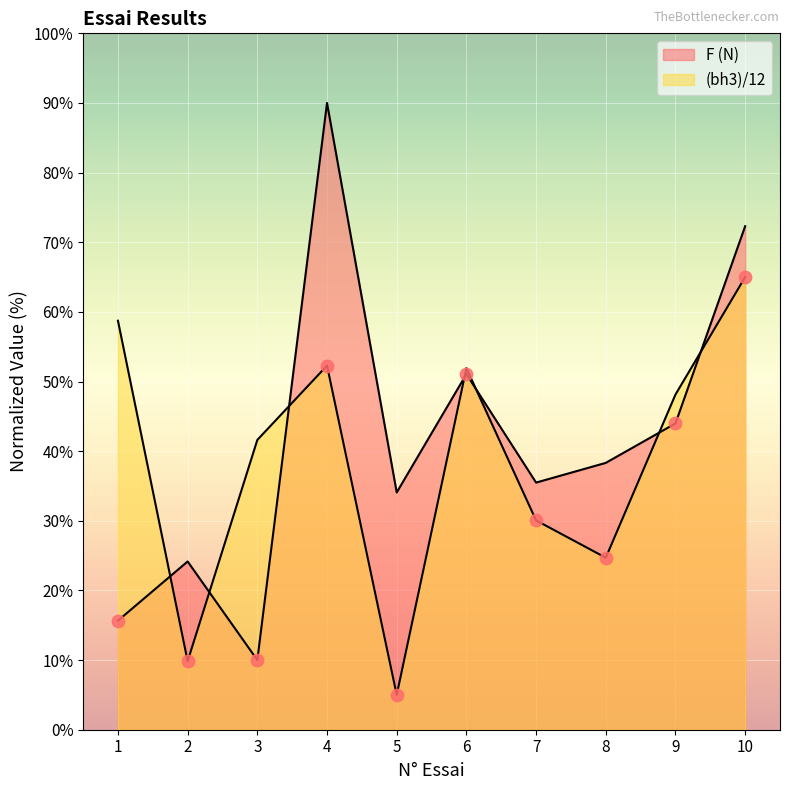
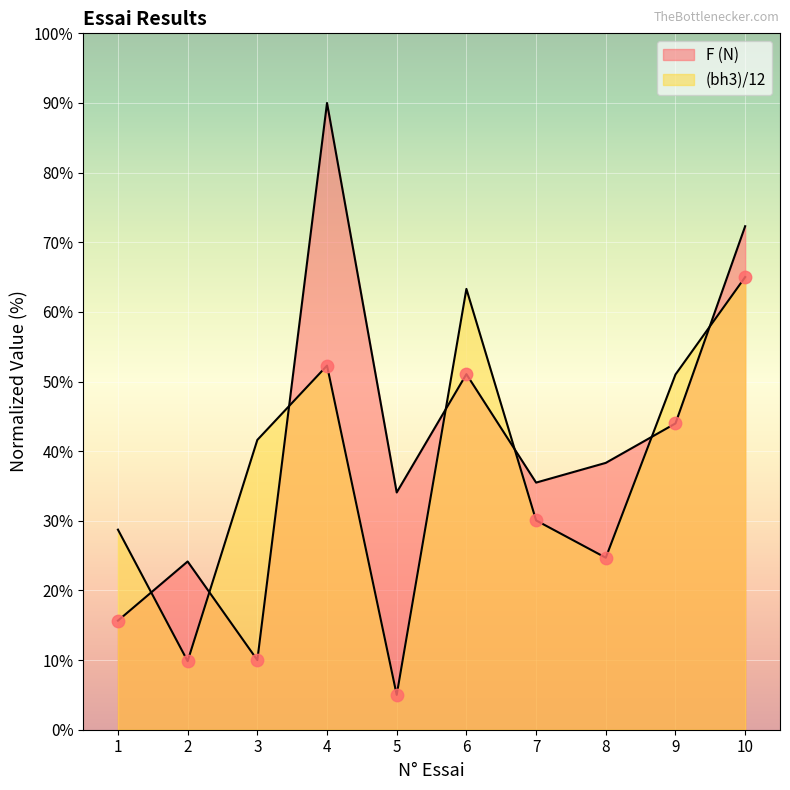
(bh3)/12, 1: 59% -> 29%
(bh3)/12, 6: 52% -> 63%
(bh3)/12, 9: 48% -> 51%
